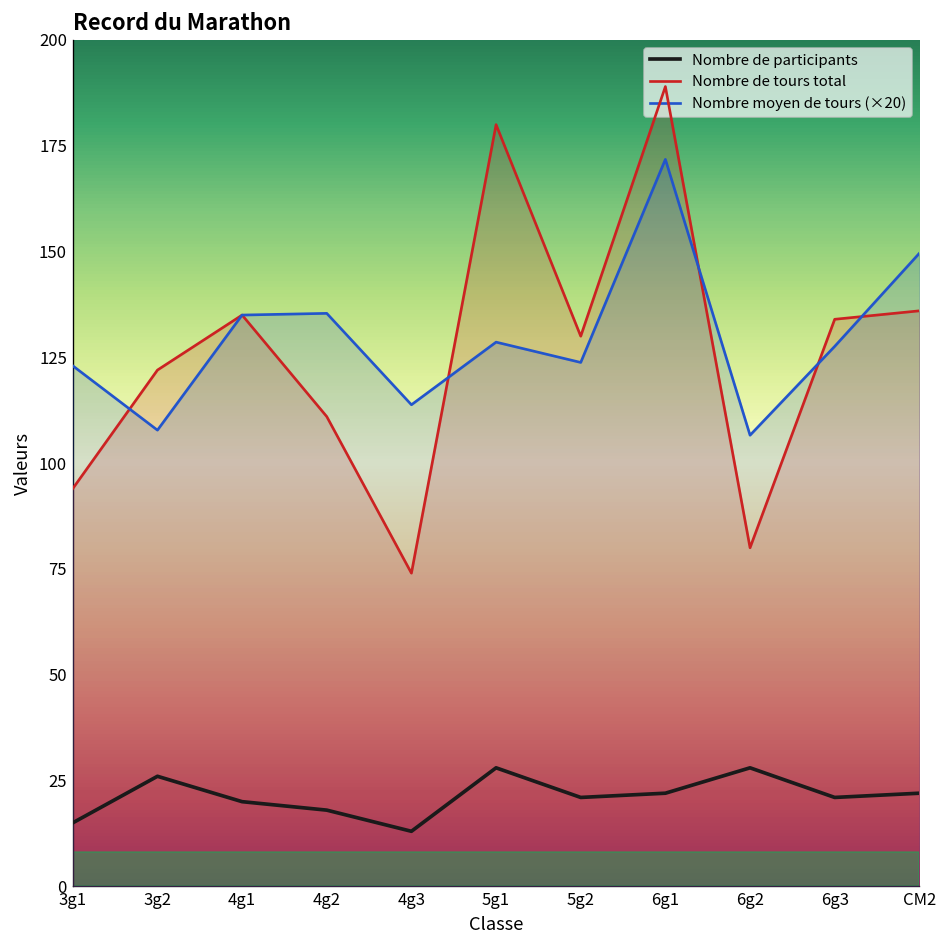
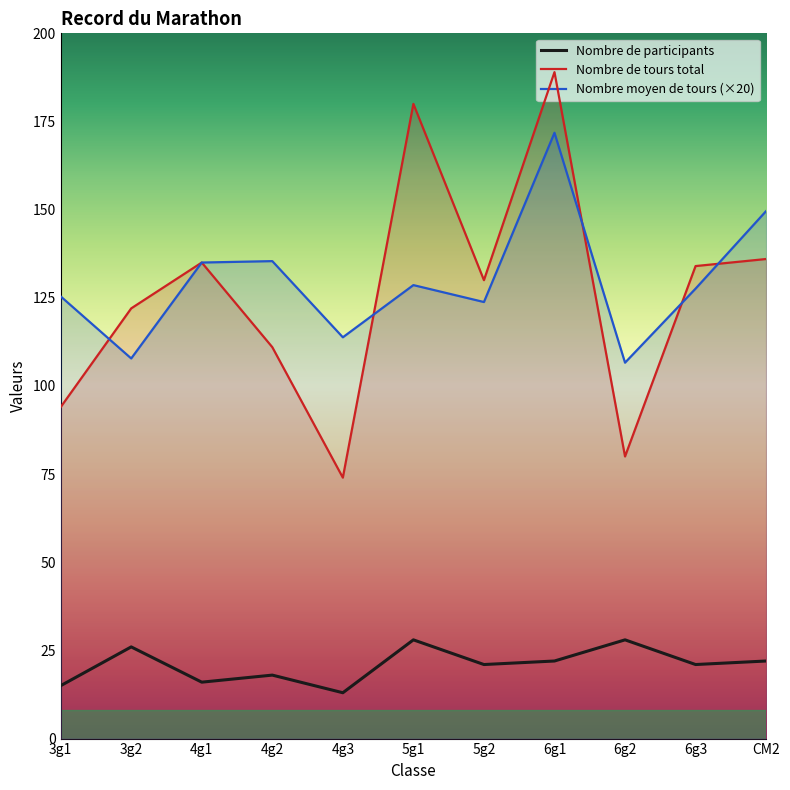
Nombre moyen de tours (×20), 3g1: 123 -> 125
Nombre de participants, 4g1: 20 -> 16
